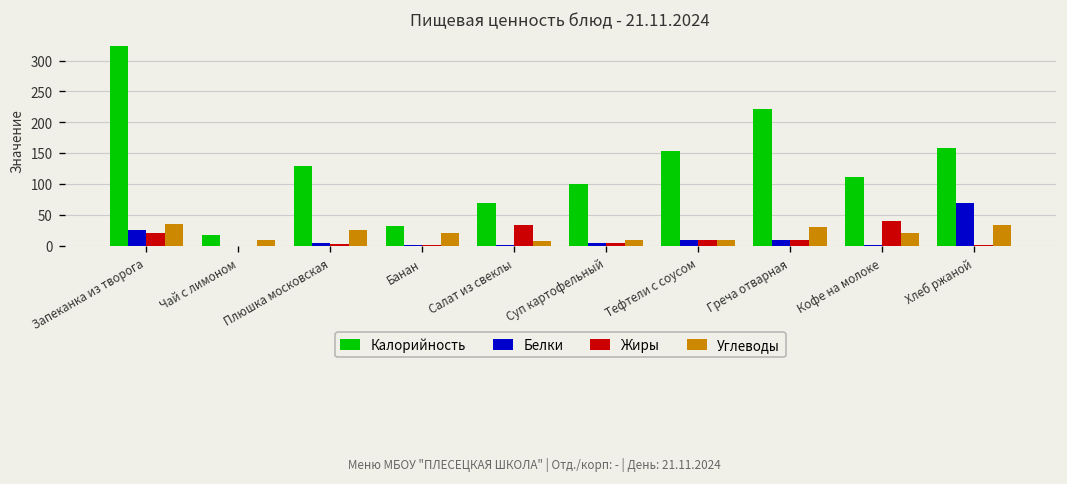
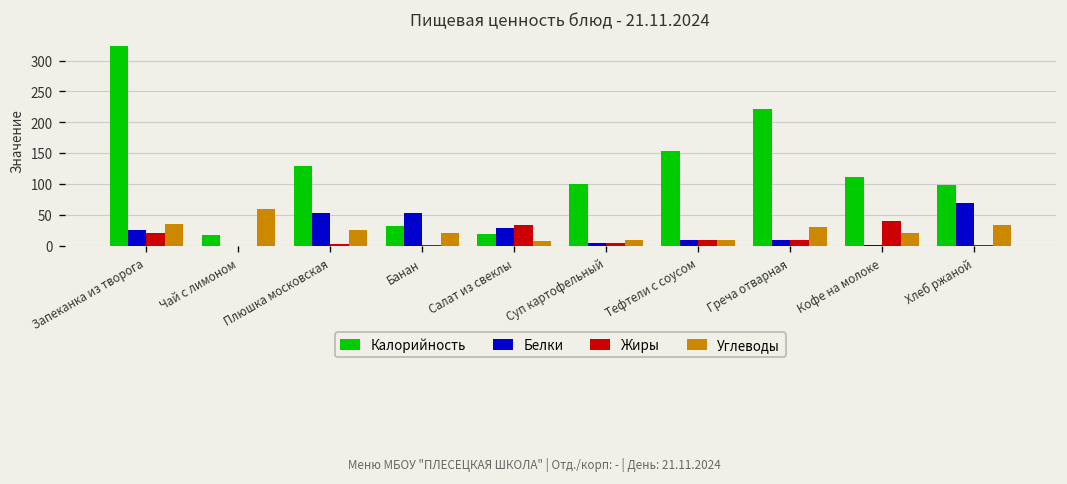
Углеводы, Чай с лимоном: 10 -> 60
Белки, Плюшка московская: 0 -> 50
Белки, Банан: 0 -> 50
Калорийность, Салат из свеклы: 70 -> 20
Белки, Салат из свеклы: 0 -> 30
Калорийность, Хлеб ржаной: 160 -> 100
